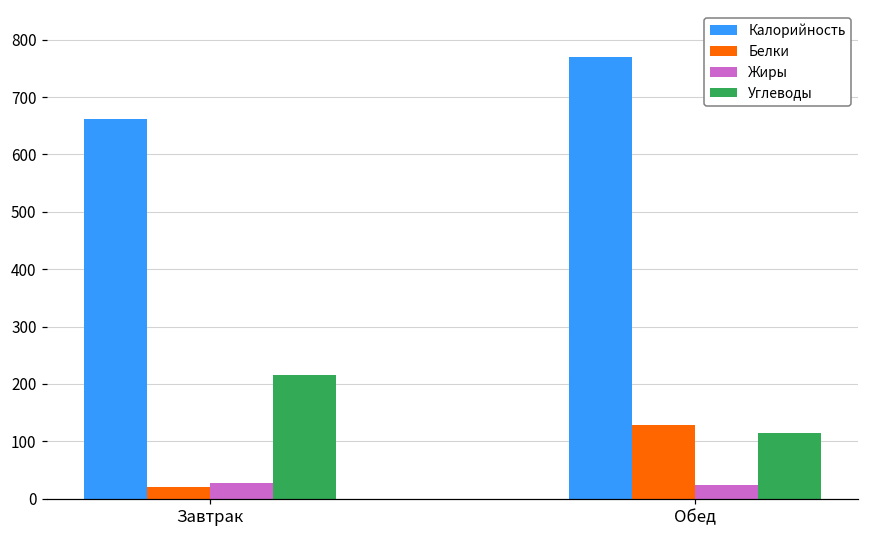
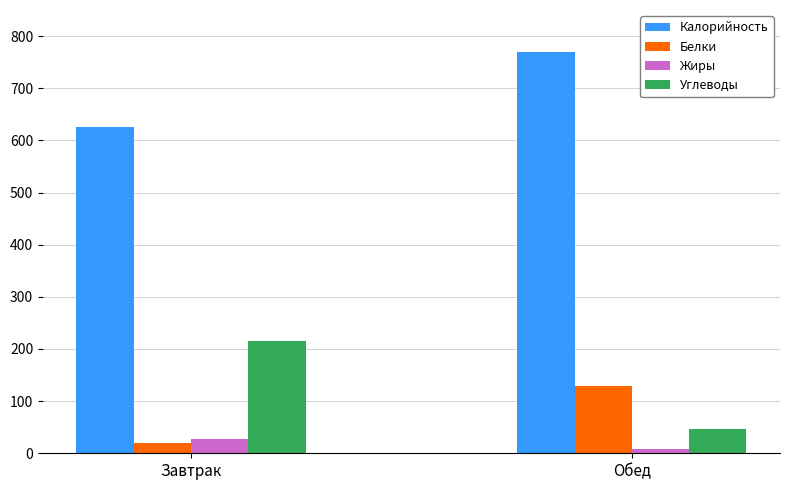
Калорийность, Завтрак: 660 -> 630
Жиры, Обед: 20 -> 10
Углеводы, Обед: 110 -> 50
